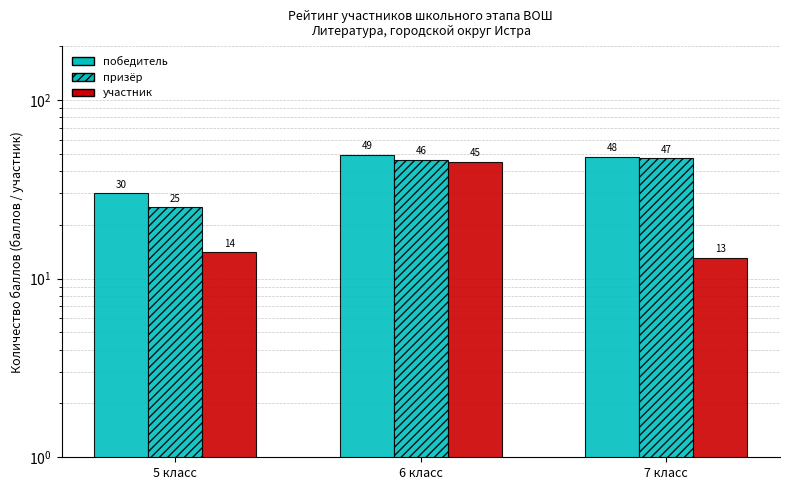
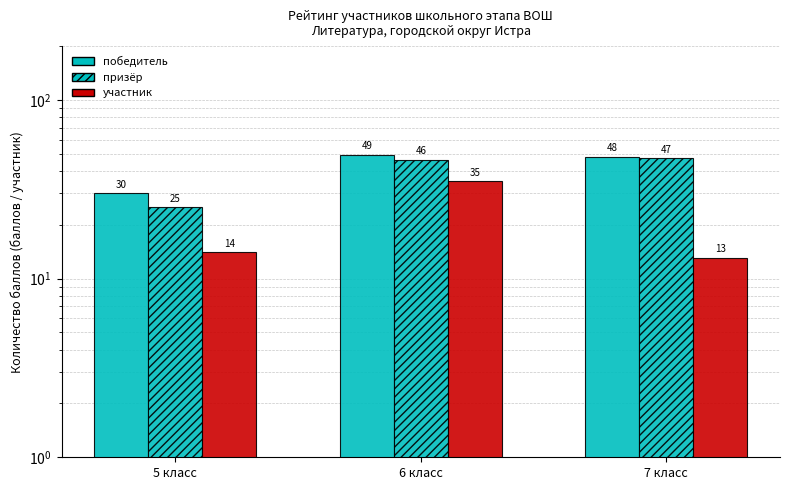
участник, 6 класс: 45 -> 35
